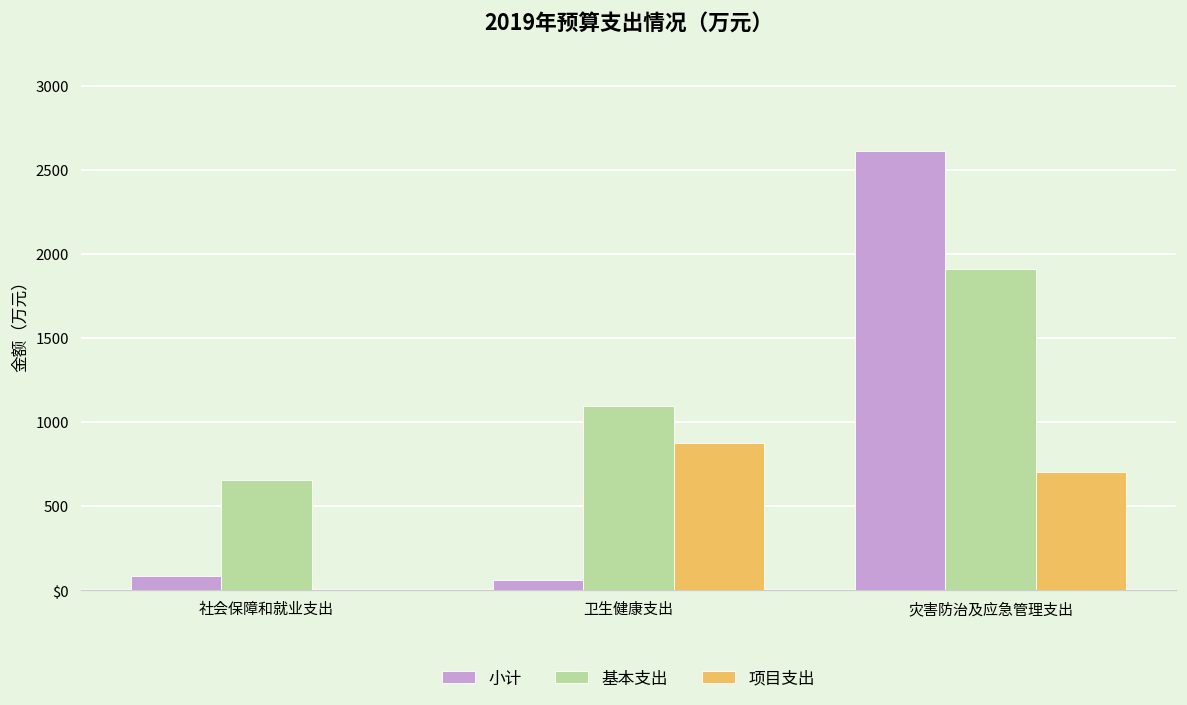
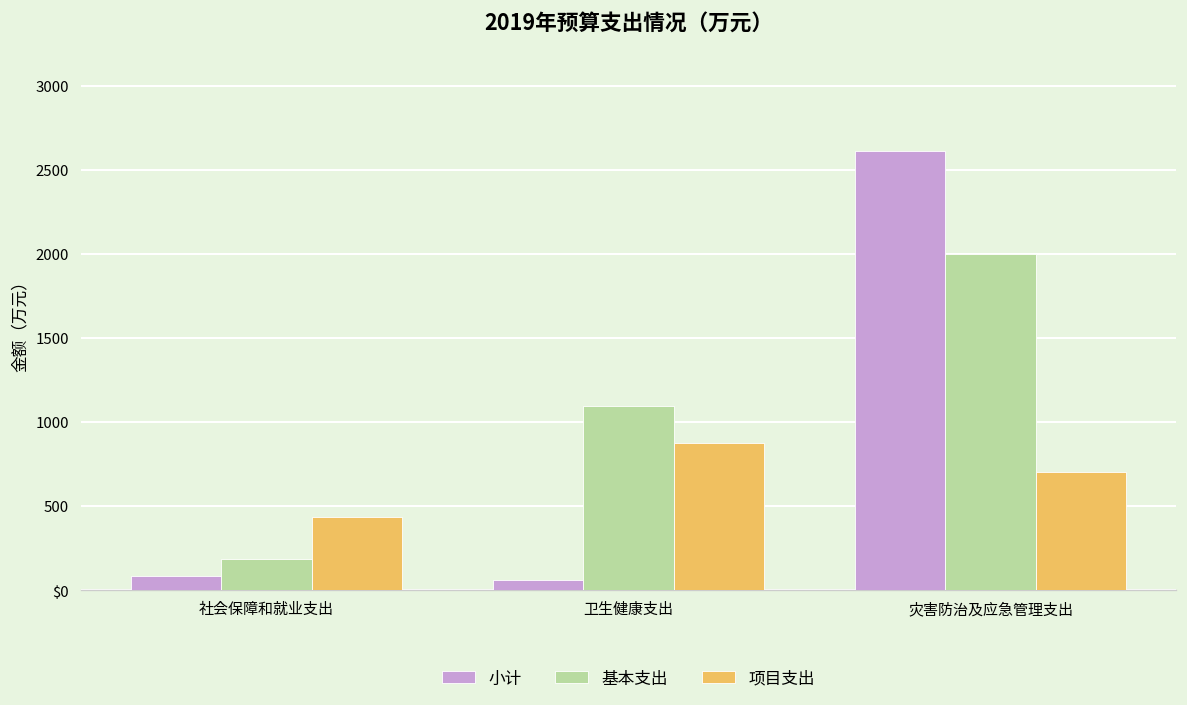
基本支出, 社会保障和就业支出: 660 -> 180
项目支出, 社会保障和就业支出: 0 -> 430
基本支出, 灾害防治及应急管理支出: 1910 -> 2000
